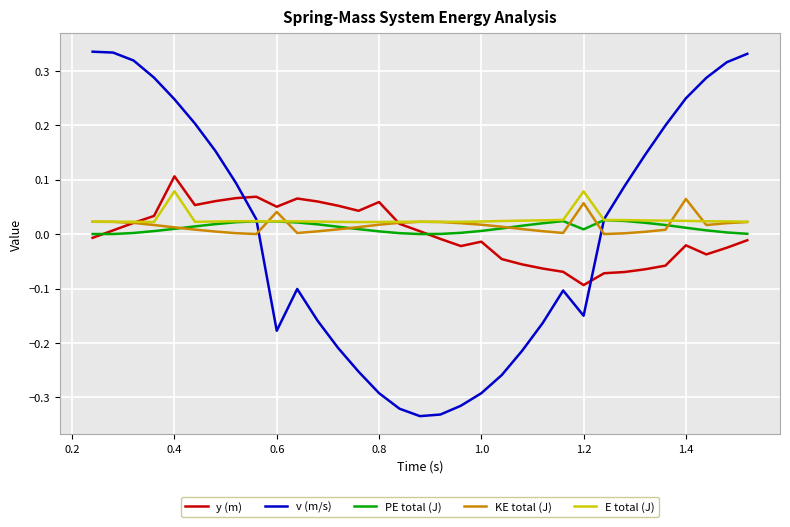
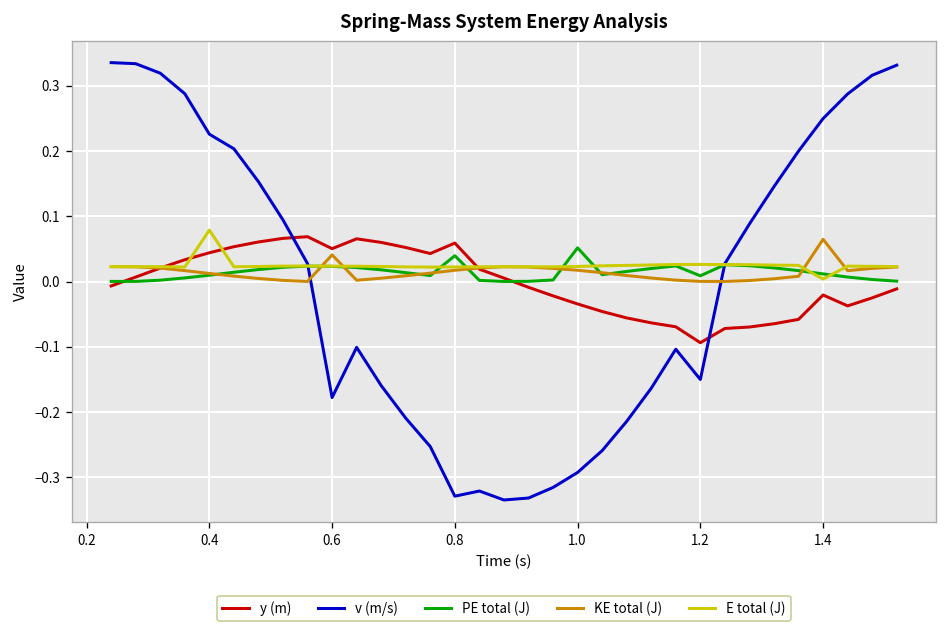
y (m), 0.4: 0.11 -> 0.04
v (m/s), 0.4: 0.25 -> 0.23
v (m/s), 0.8: -0.29 -> -0.33
PE total (J), 0.8: 0.01 -> 0.04
y (m), 1.0: -0.01 -> -0.03
PE total (J), 1.0: 0.01 -> 0.05
KE total (J), 1.2: 0.06 -> 0.00
E total (J), 1.2: 0.08 -> 0.03
E total (J), 1.4: 0.02 -> 0.00
